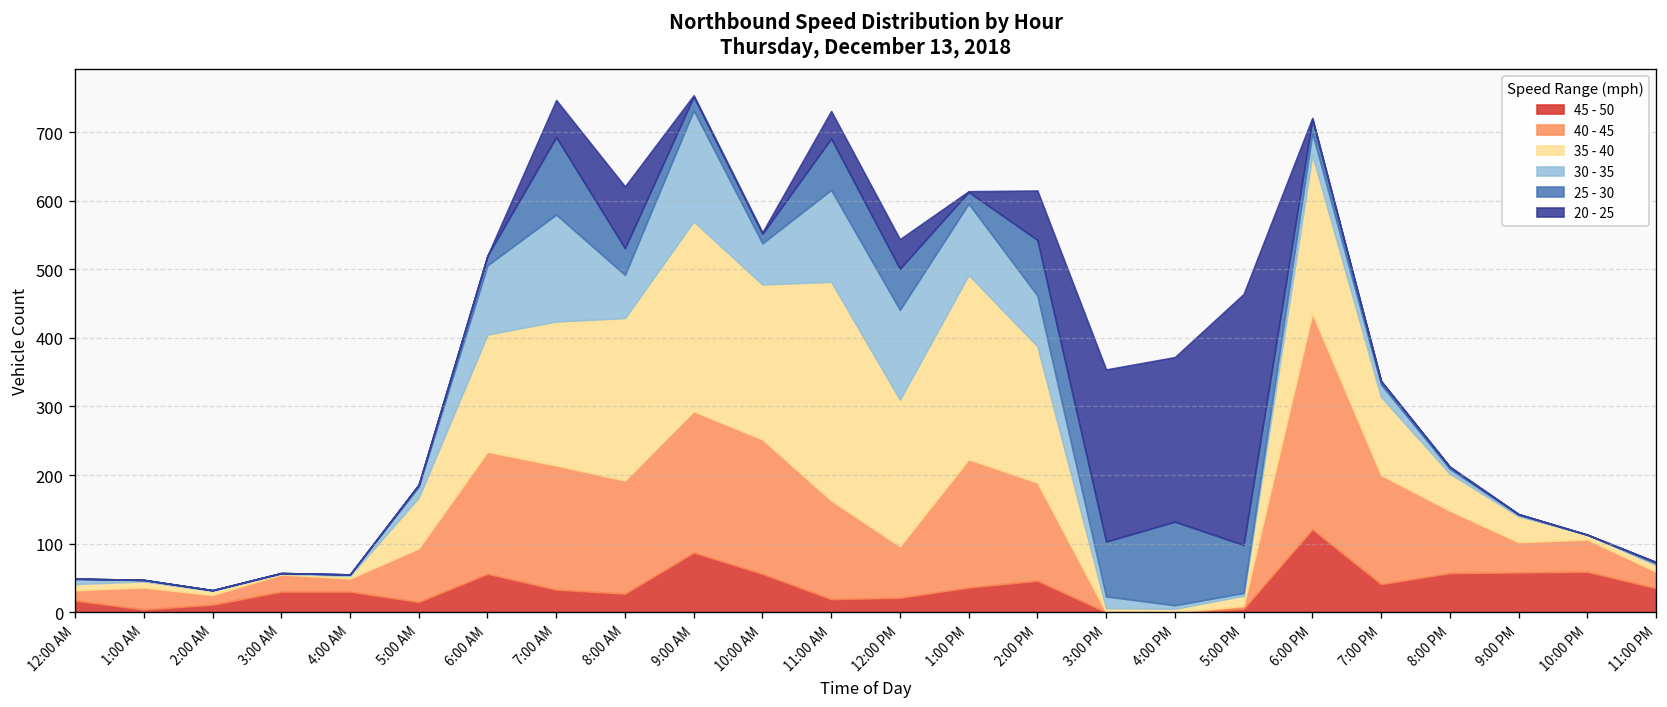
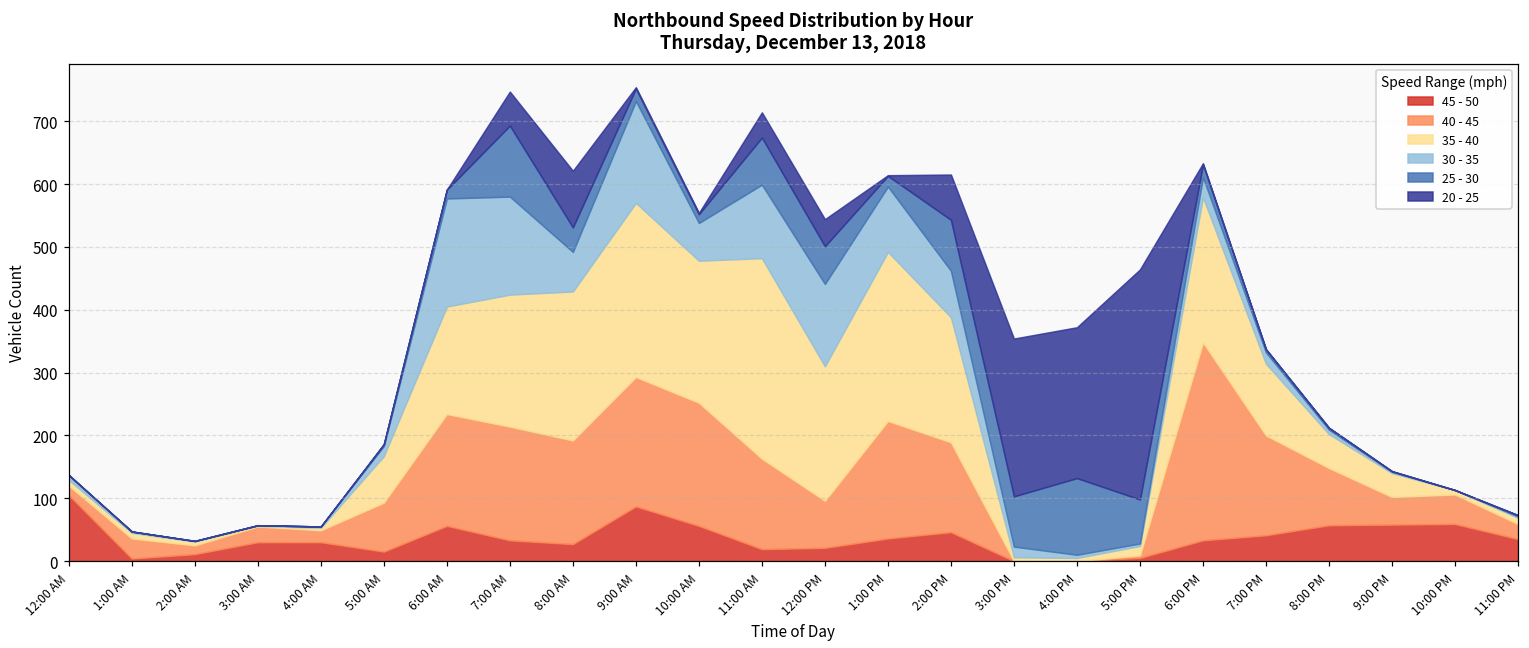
45 - 50, 12:00 AM: 20 -> 110
30 - 35, 6:00 AM: 100 -> 170
30 - 35, 11:00 AM: 130 -> 120
45 - 50, 6:00 PM: 120 -> 30
